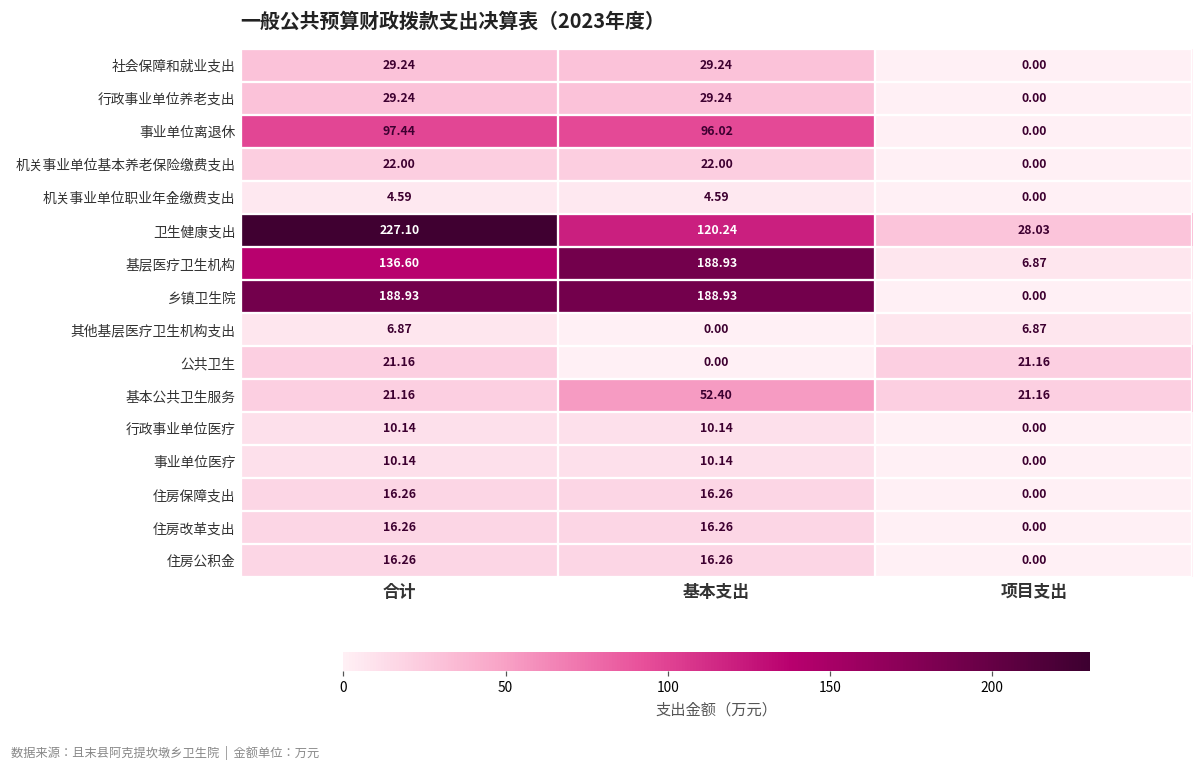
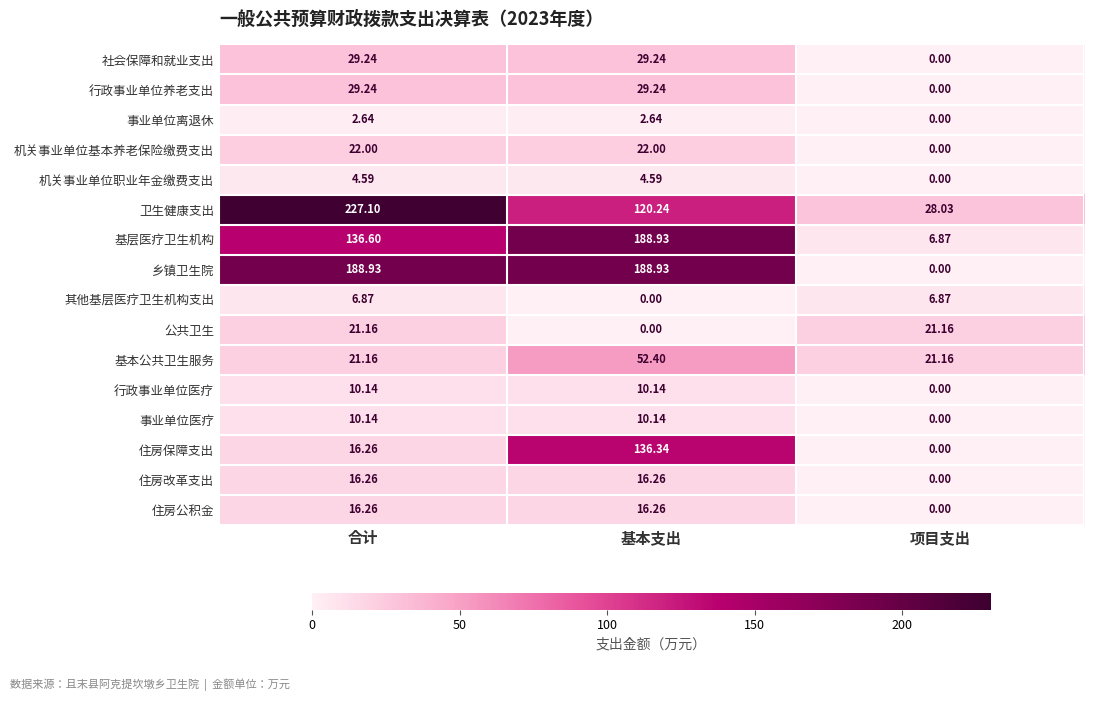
事业单位离退休, 合计: 97.44 -> 2.64
事业单位离退休, 基本支出: 96.02 -> 2.64
住房保障支出, 基本支出: 16.26 -> 136.34
